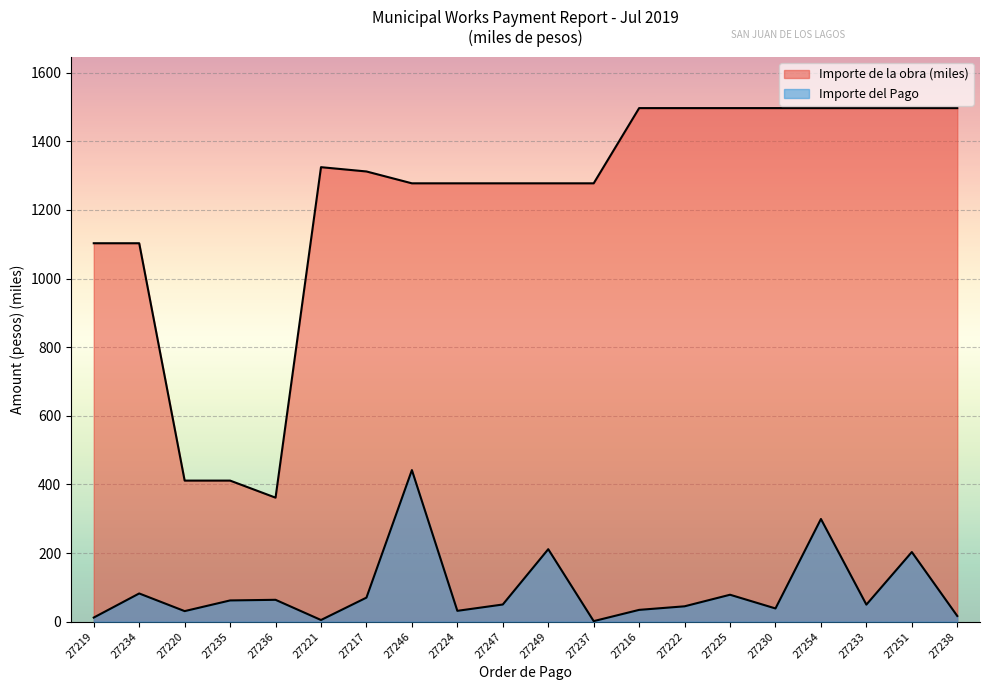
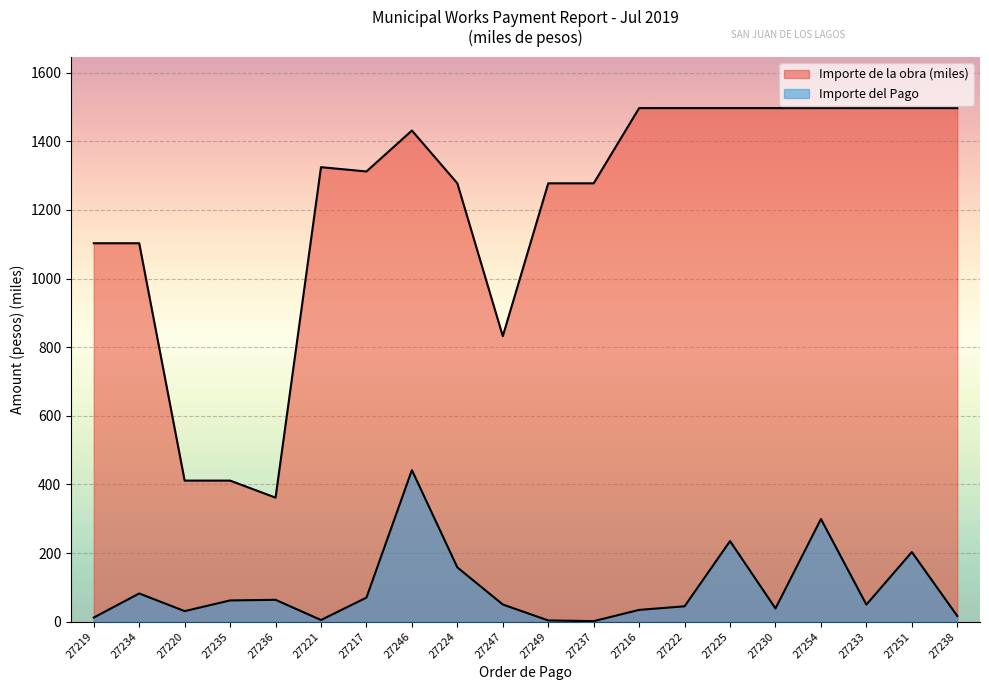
Importe de la obra (miles), 27246: 1280 -> 1430
Importe del Pago, 27224: 30 -> 160
Importe de la obra (miles), 27247: 1280 -> 830
Importe del Pago, 27249: 210 -> 0
Importe del Pago, 27225: 80 -> 230
